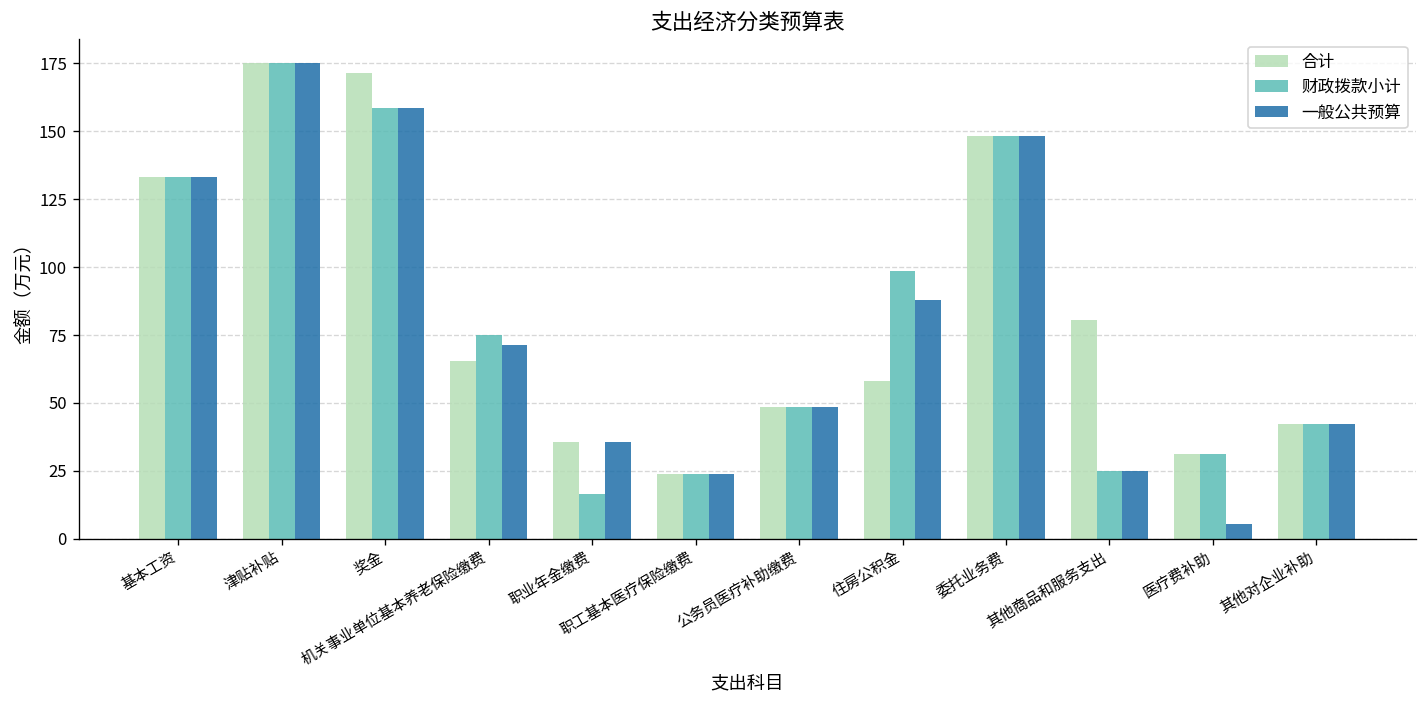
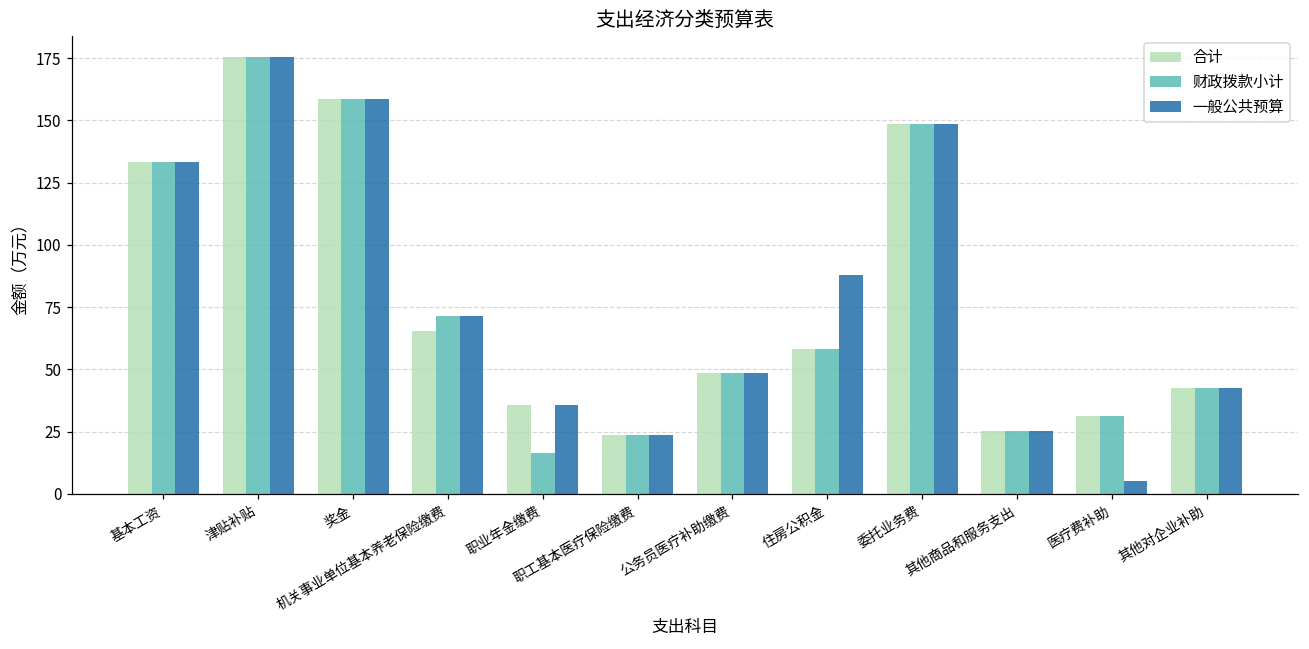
合计, 奖金: 171 -> 159
财政拨款小计, 机关事业单位基本养老保险缴费: 75 -> 71
财政拨款小计, 住房公积金: 99 -> 58
合计, 其他商品和服务支出: 80 -> 25
